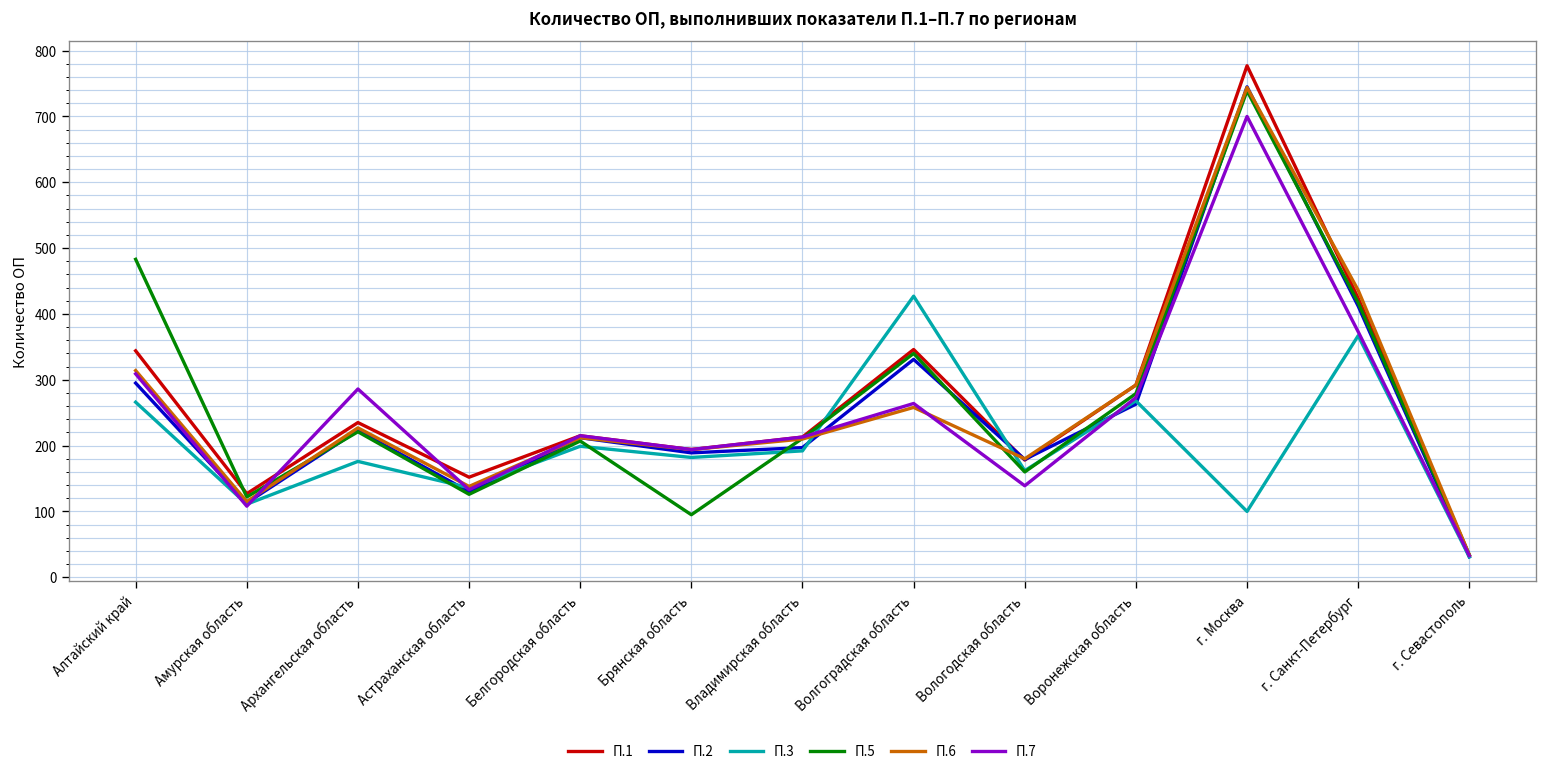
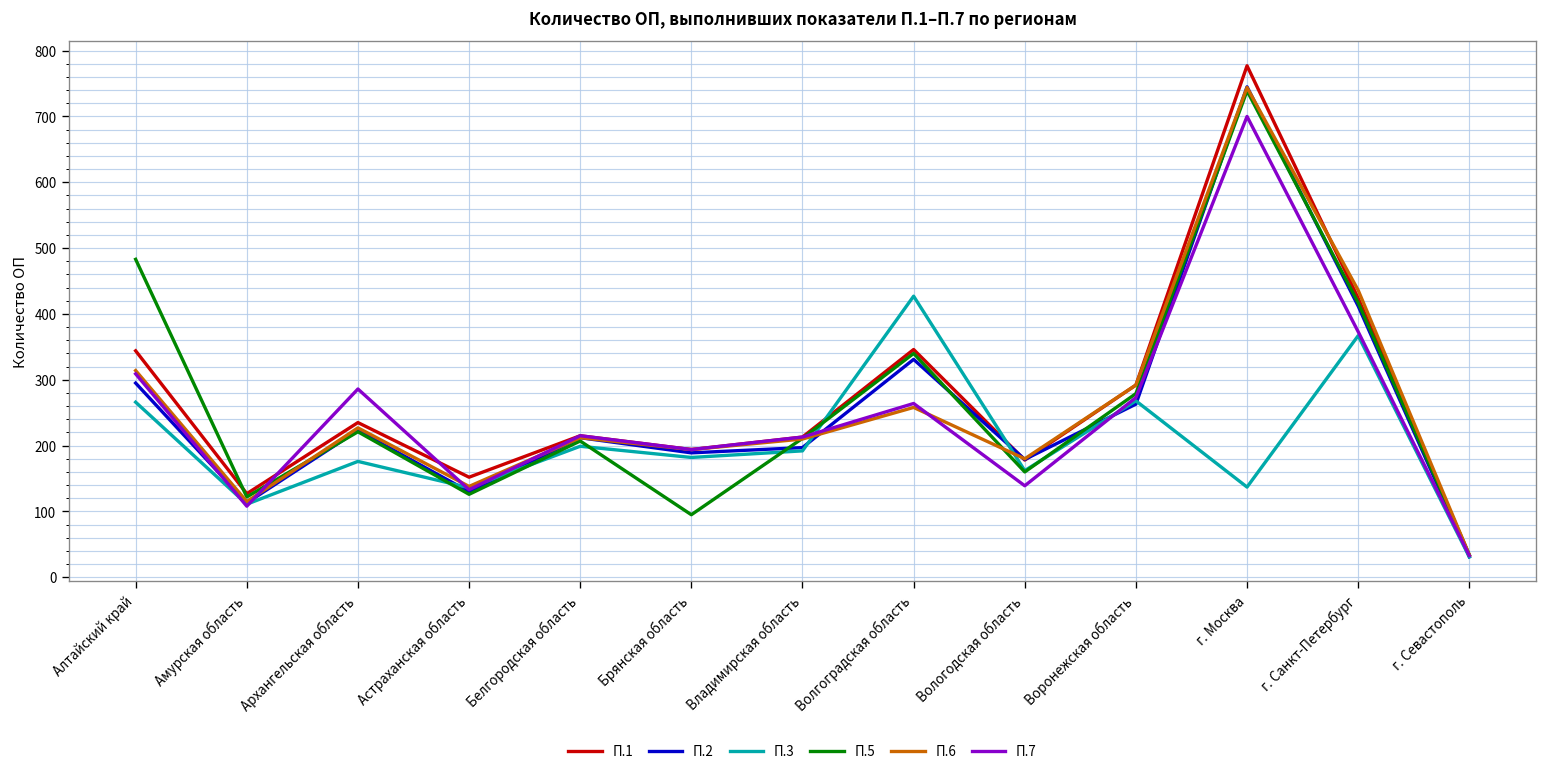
П.3, г. Москва: 100 -> 140
